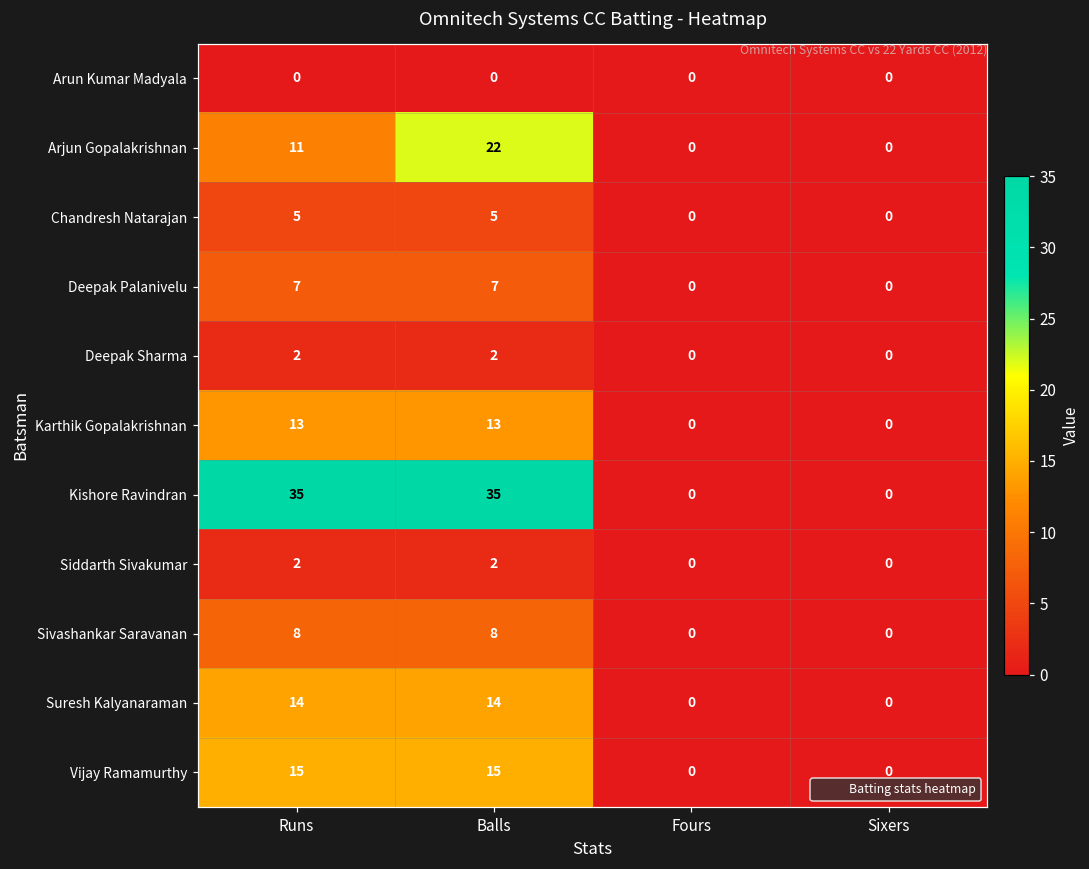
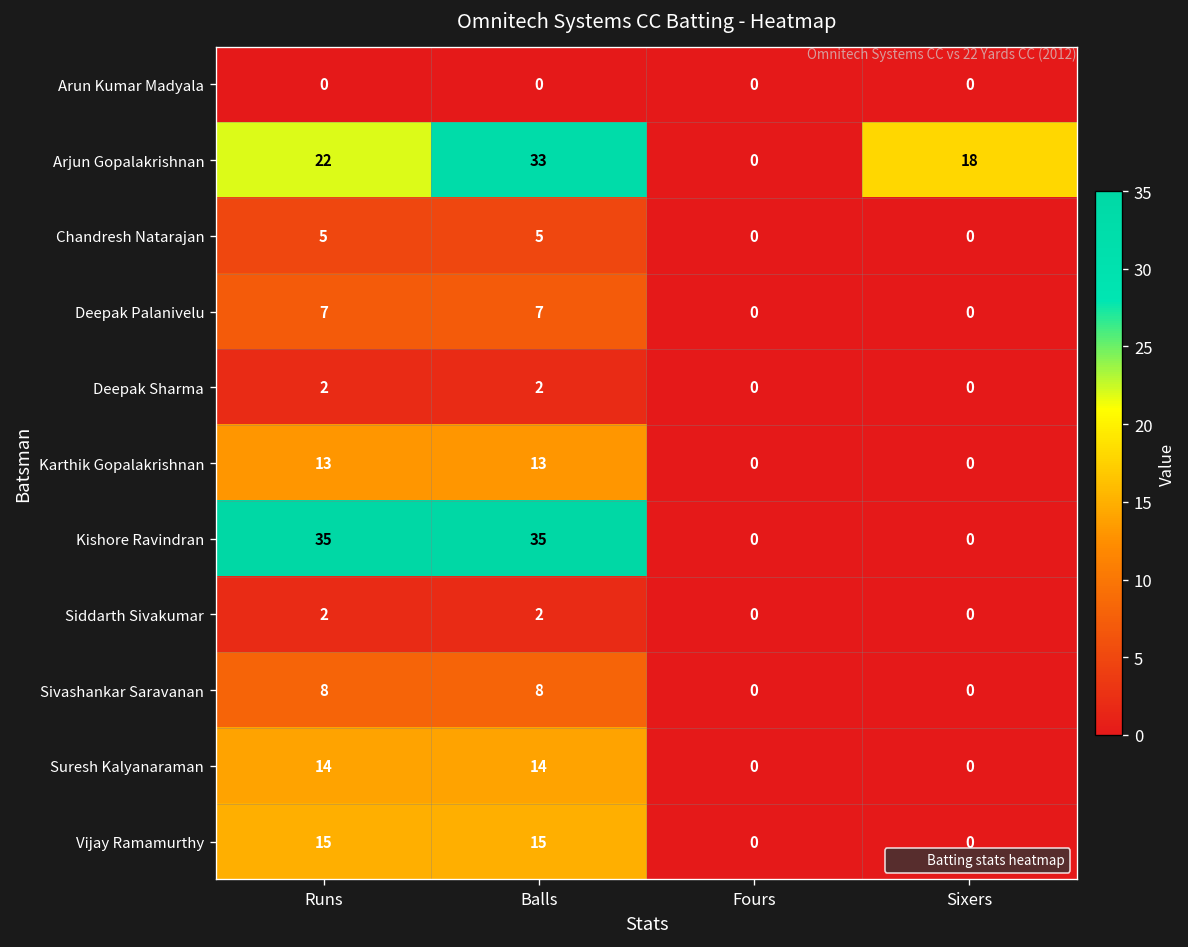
Arjun Gopalakrishnan, Runs: 11 -> 22
Arjun Gopalakrishnan, Balls: 22 -> 33
Arjun Gopalakrishnan, Sixers: 0 -> 18
